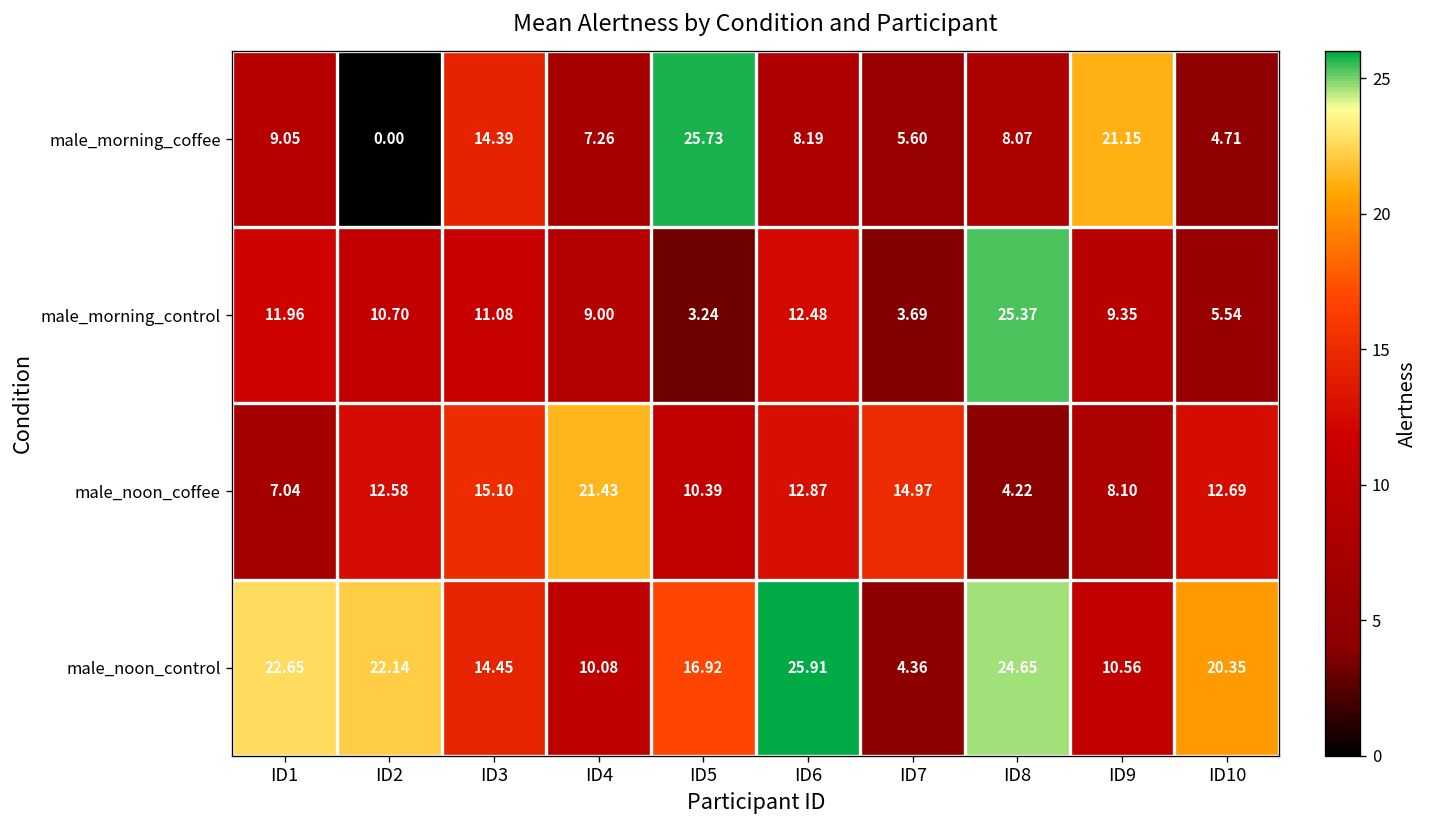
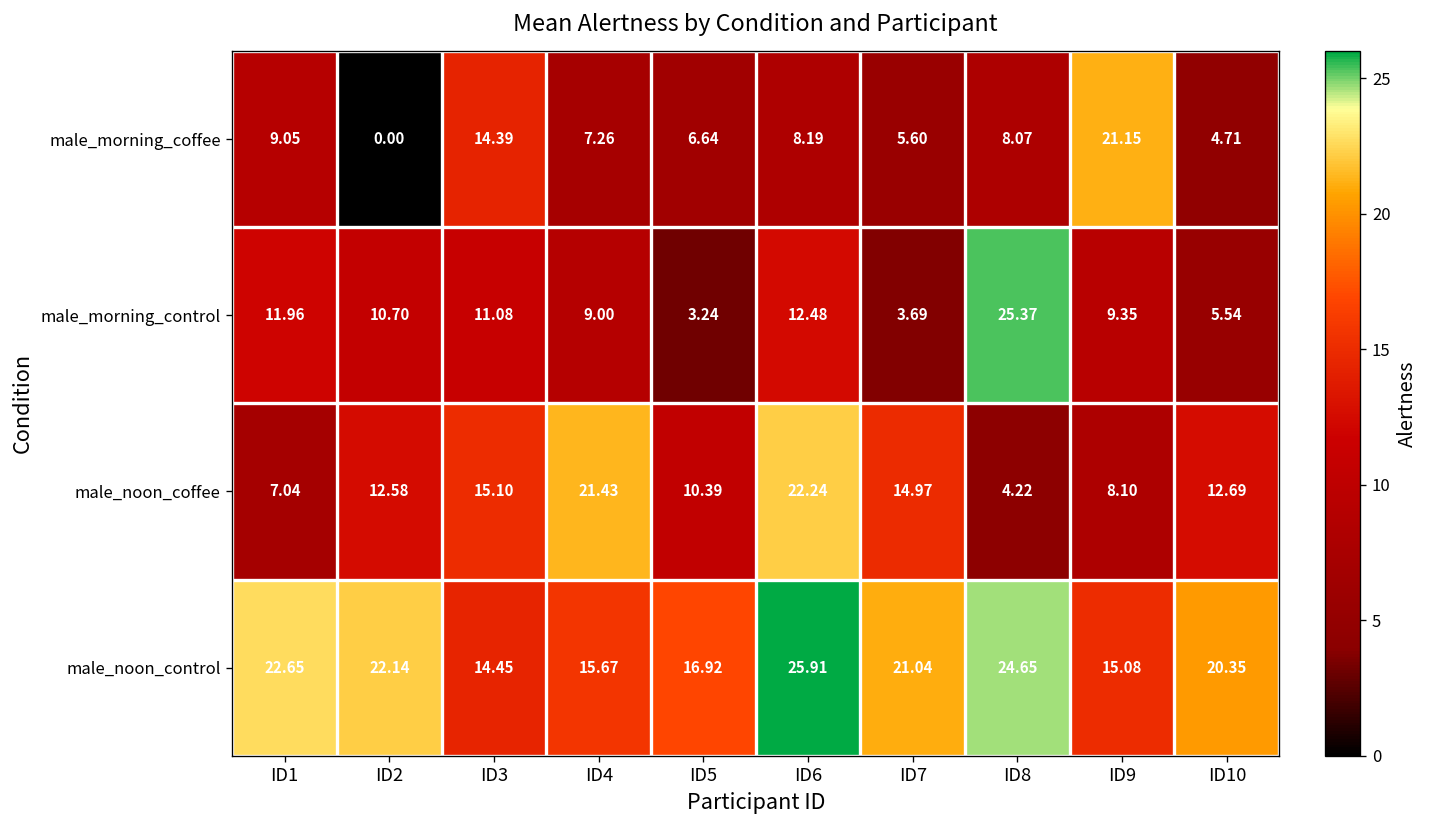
male_morning_coffee, ID5: 25.73 -> 6.64
male_noon_coffee, ID6: 12.87 -> 22.24
male_noon_control, ID4: 10.08 -> 15.67
male_noon_control, ID7: 4.36 -> 21.04
male_noon_control, ID9: 10.56 -> 15.08
